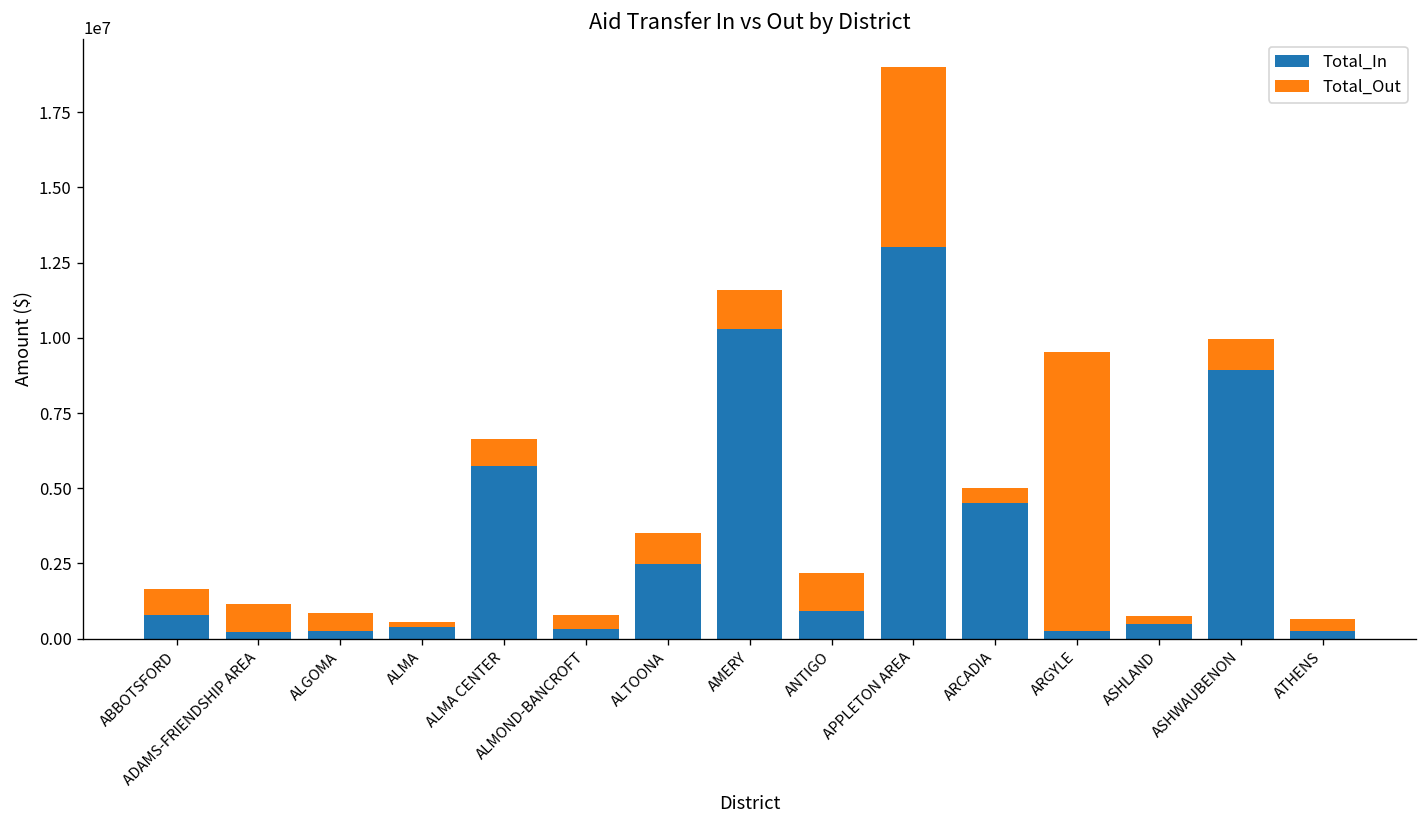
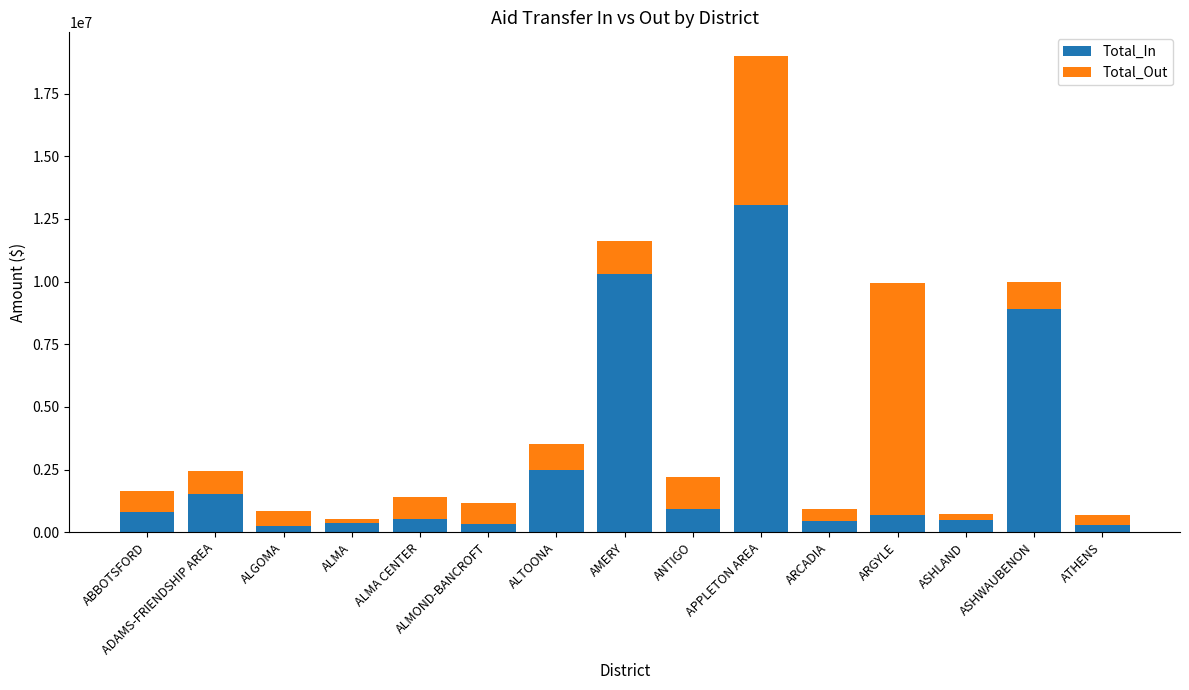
Total_In, ADAMS-FRIENDSHIP AREA: 200000 -> 1500000
Total_In, ALMA CENTER: 5700000 -> 500000
Total_Out, ALMOND-BANCROFT: 500000 -> 800000
Total_In, ARCADIA: 4500000 -> 500000
Total_In, ARGYLE: 300000 -> 700000
